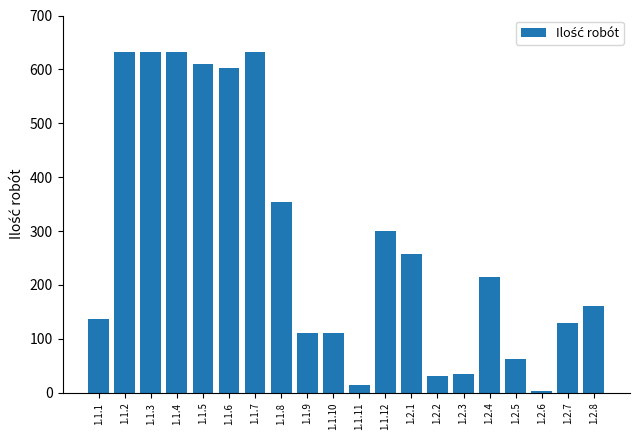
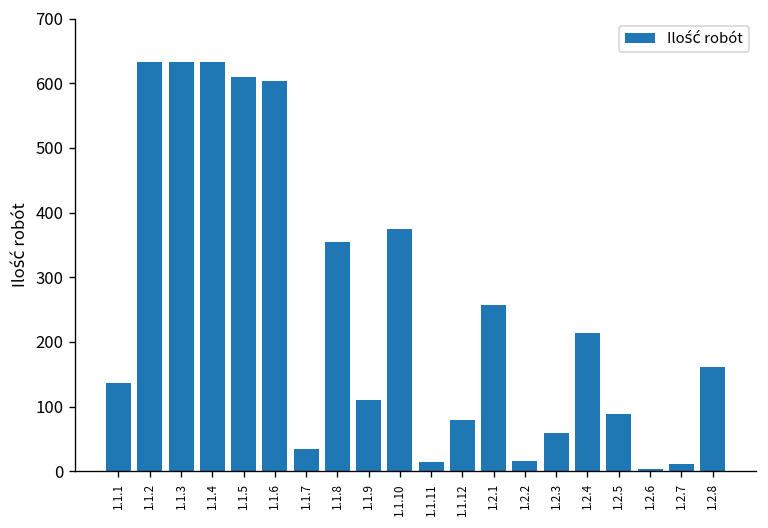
1.1.7: 630 -> 30
1.1.10: 110 -> 370
1.1.12: 300 -> 80
1.2.2: 30 -> 20
1.2.3: 30 -> 60
1.2.5: 60 -> 90
1.2.7: 130 -> 10
